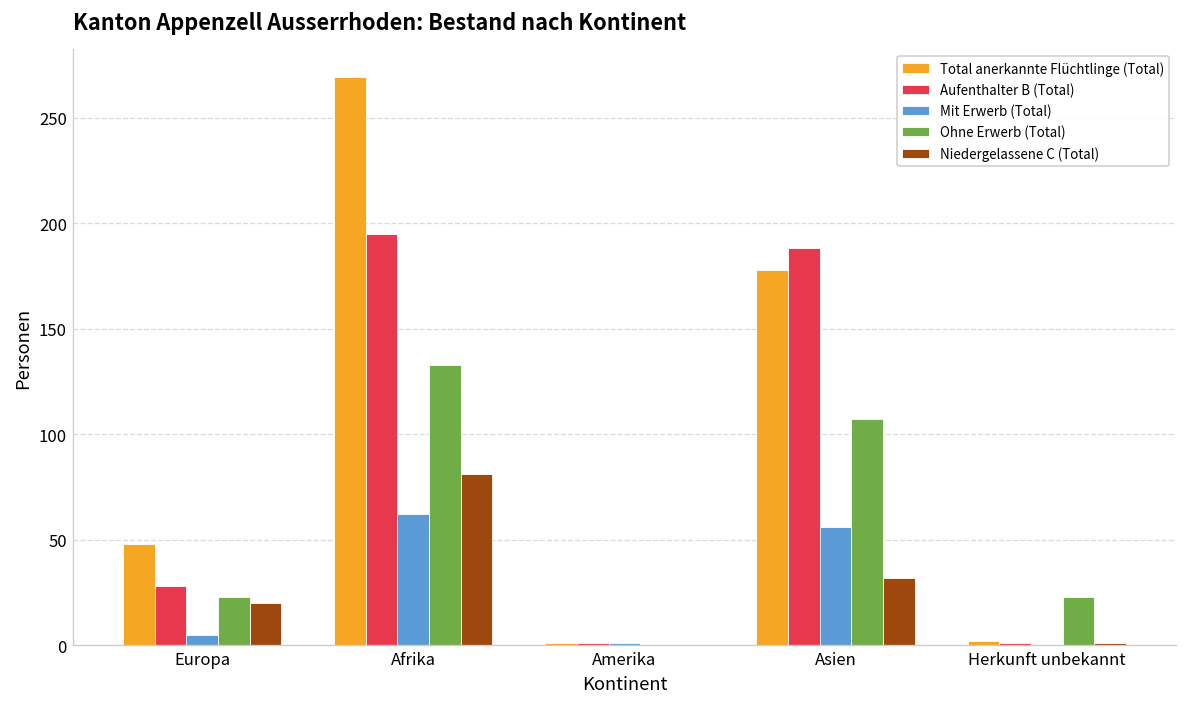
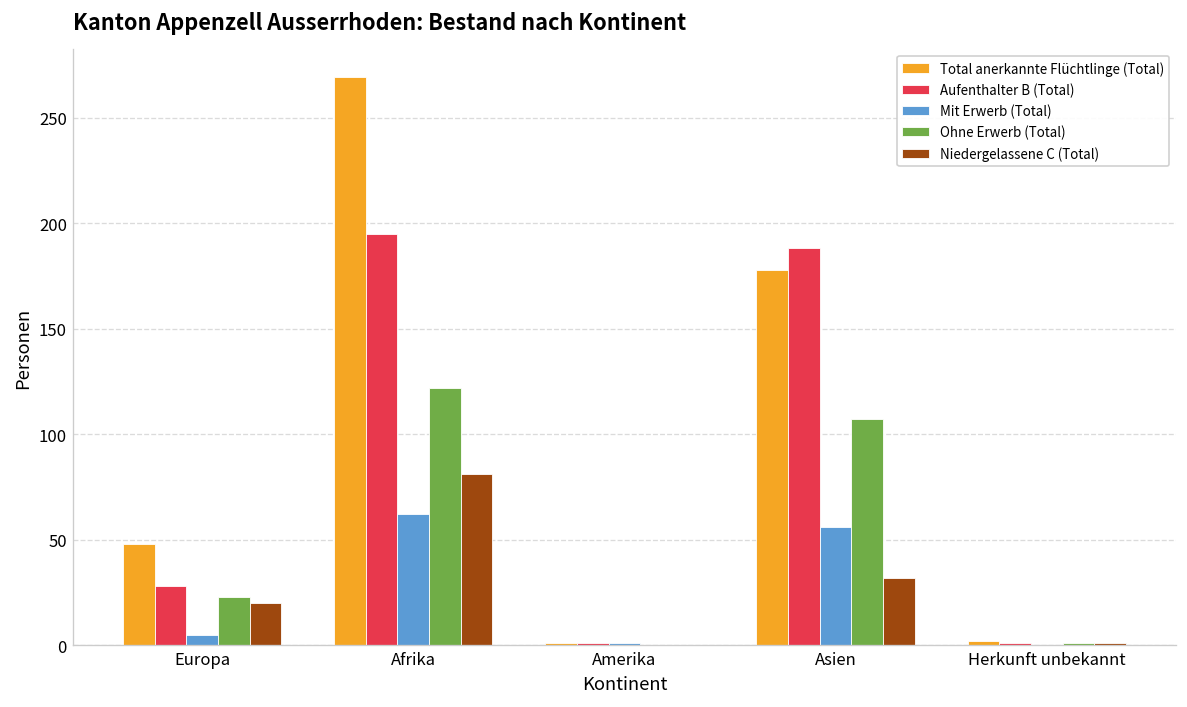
Ohne Erwerb (Total), Afrika: 133 -> 122
Ohne Erwerb (Total), Herkunft unbekannt: 23 -> 1
